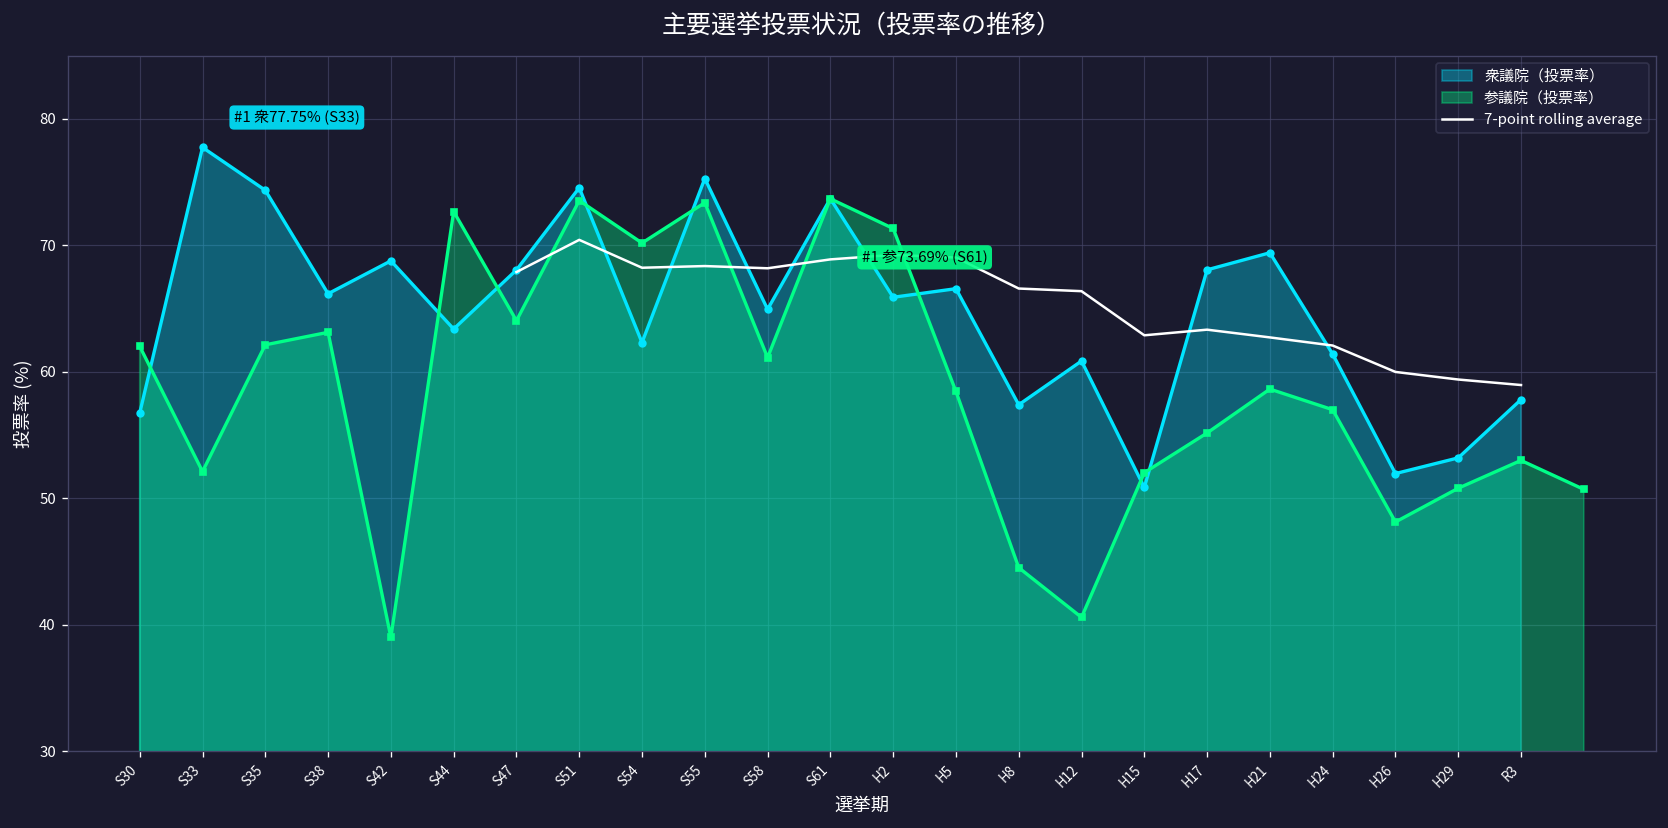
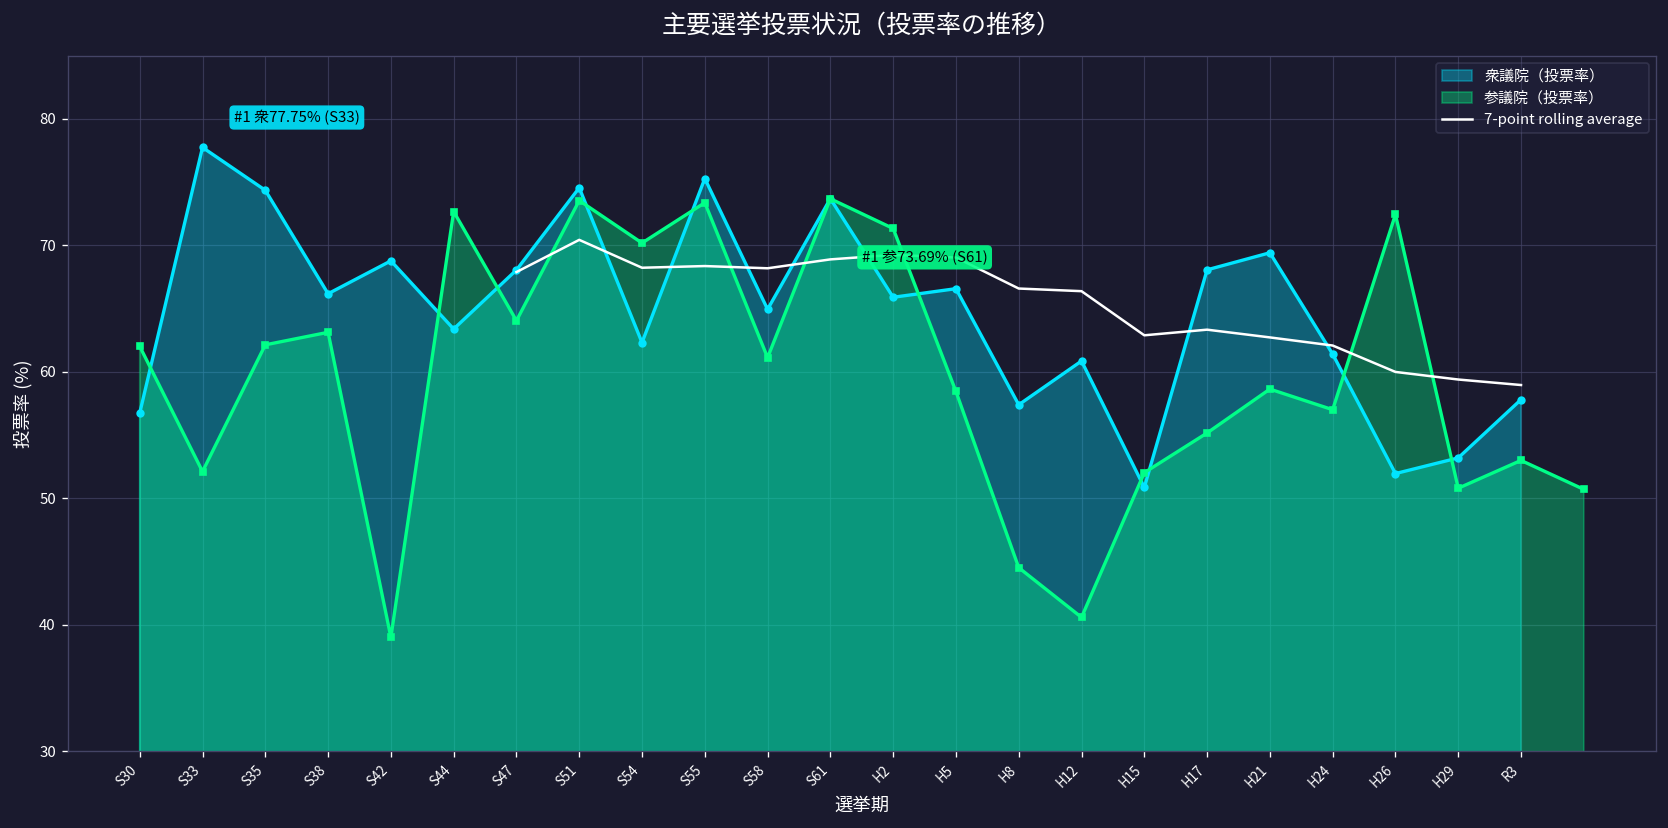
参議院（投票率）, H26: 48.1 -> 72.5
